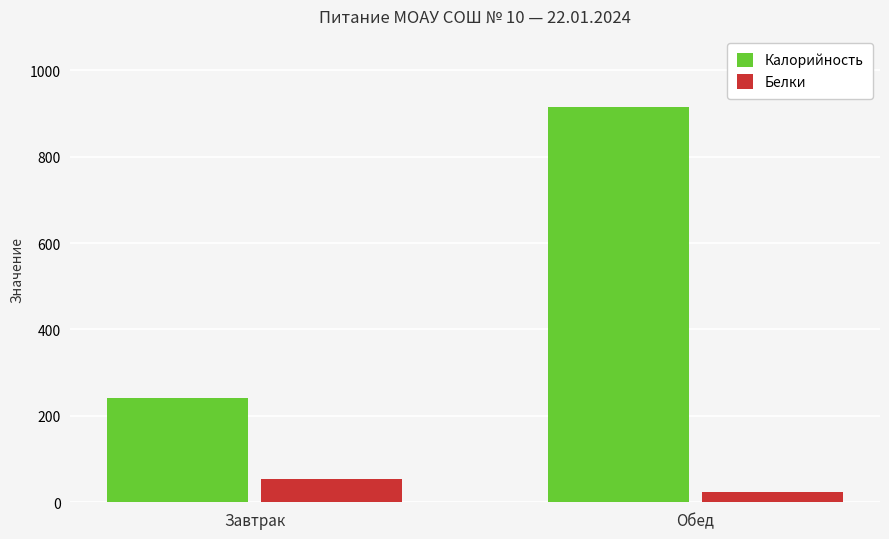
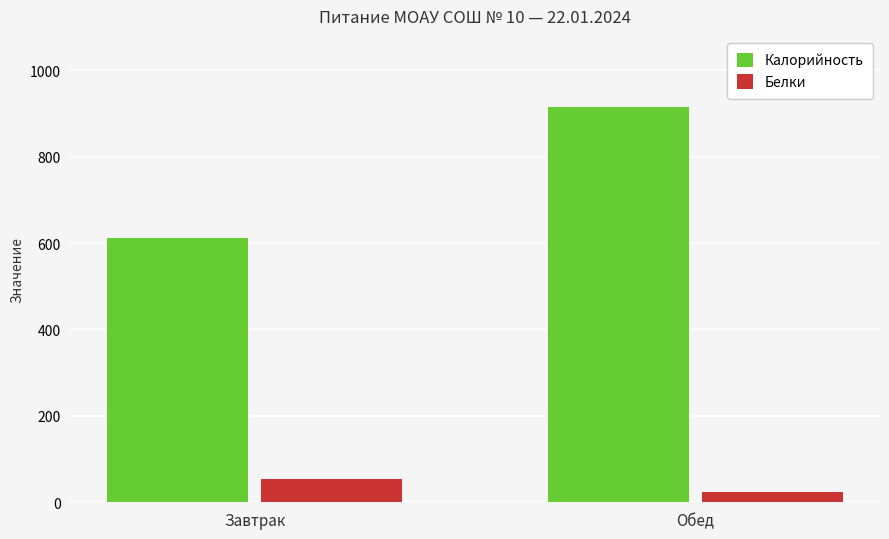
Калорийность, Завтрак: 240 -> 610
